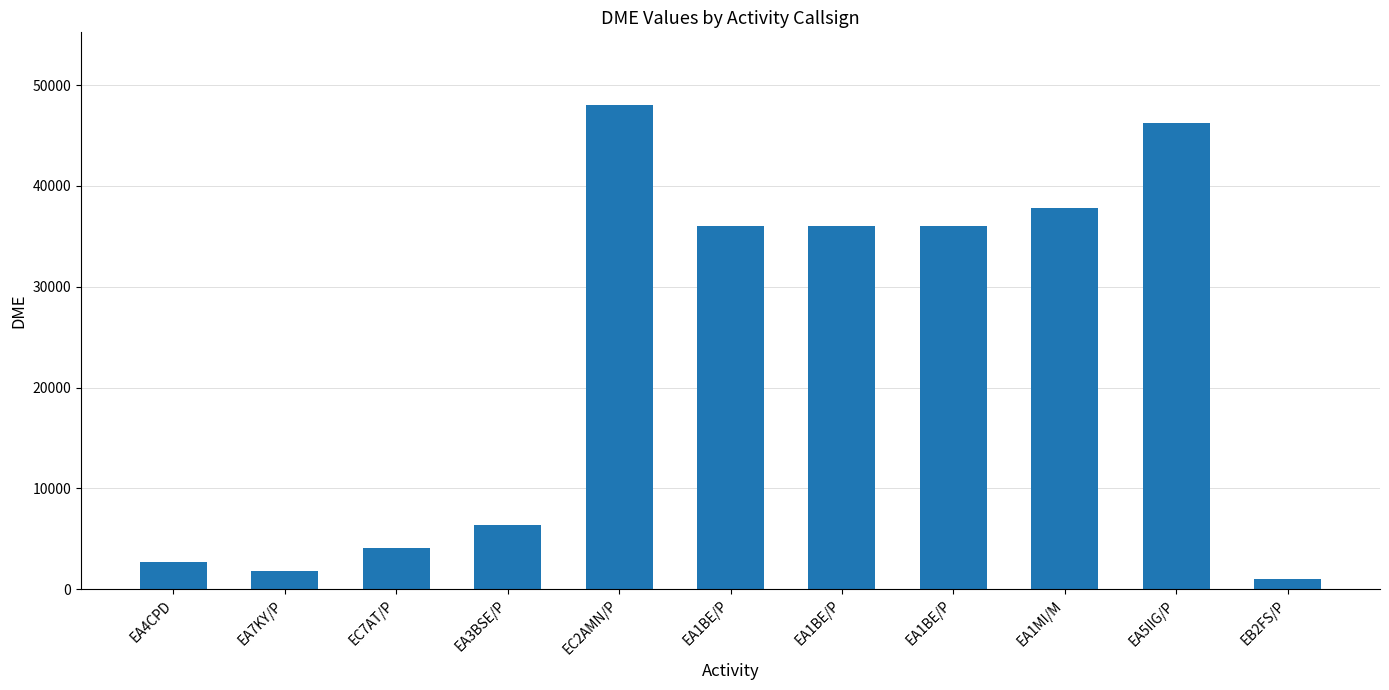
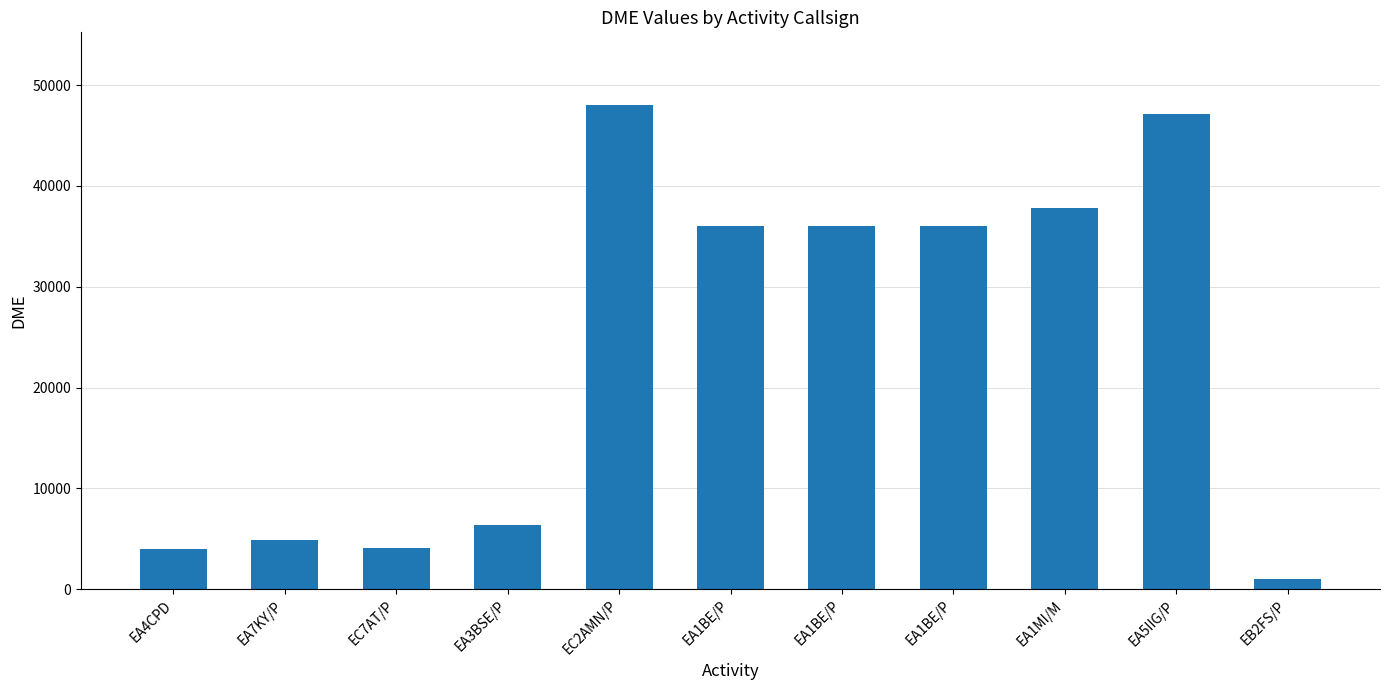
EA4CPD: 2700 -> 4000
EA7KY/P: 1800 -> 4900
EA5IIG/P: 46200 -> 47100
